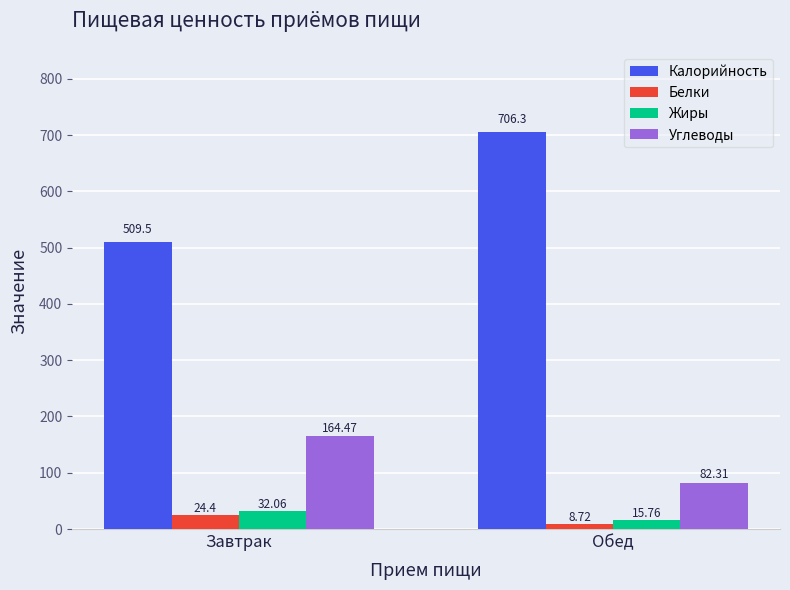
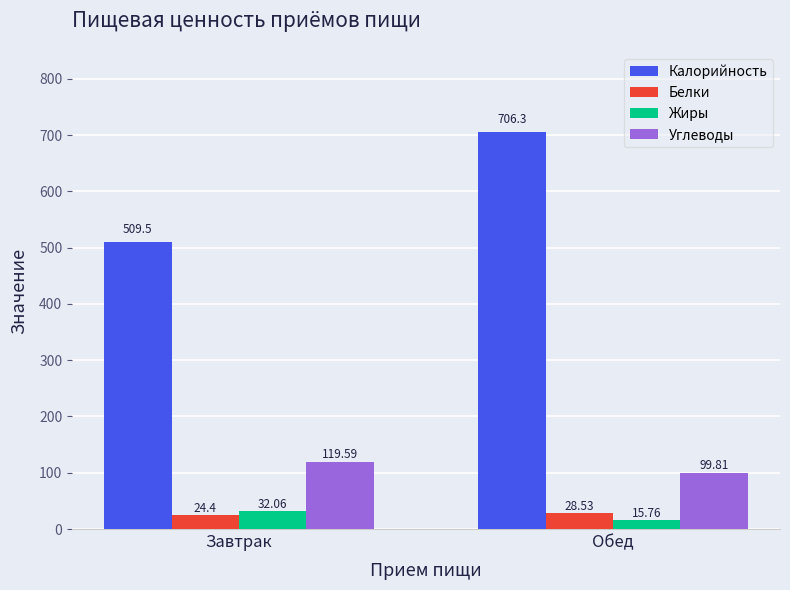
Углеводы, Завтрак: 164.47 -> 119.59
Белки, Обед: 8.72 -> 28.53
Углеводы, Обед: 82.31 -> 99.81
